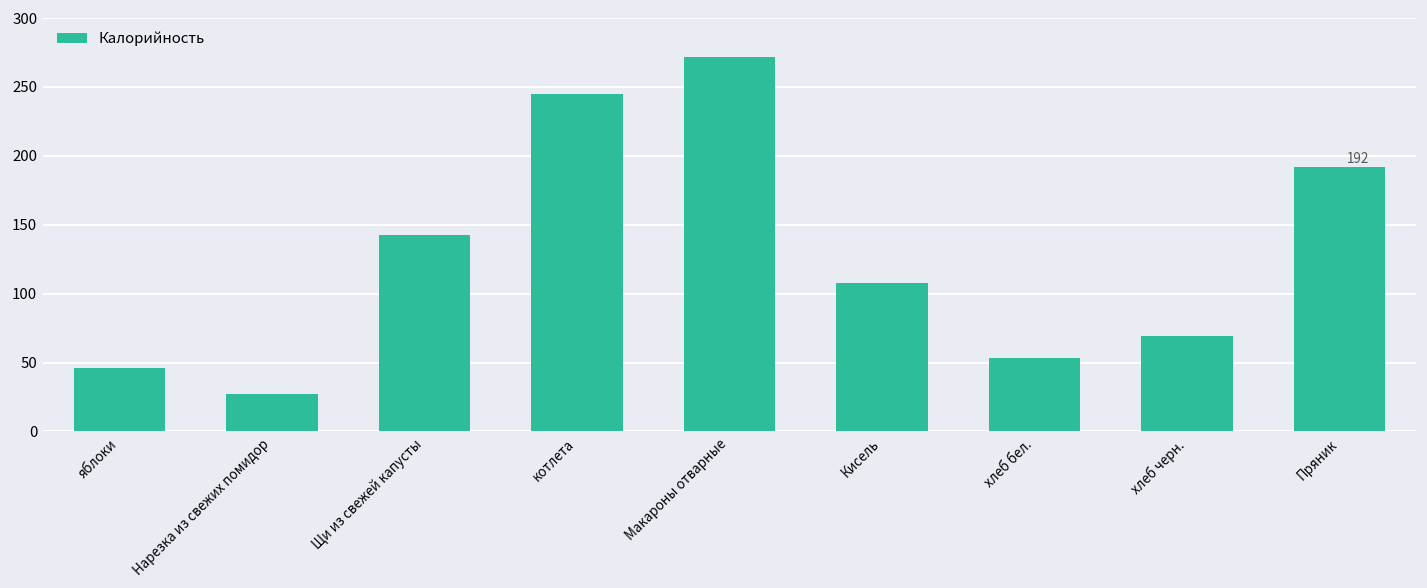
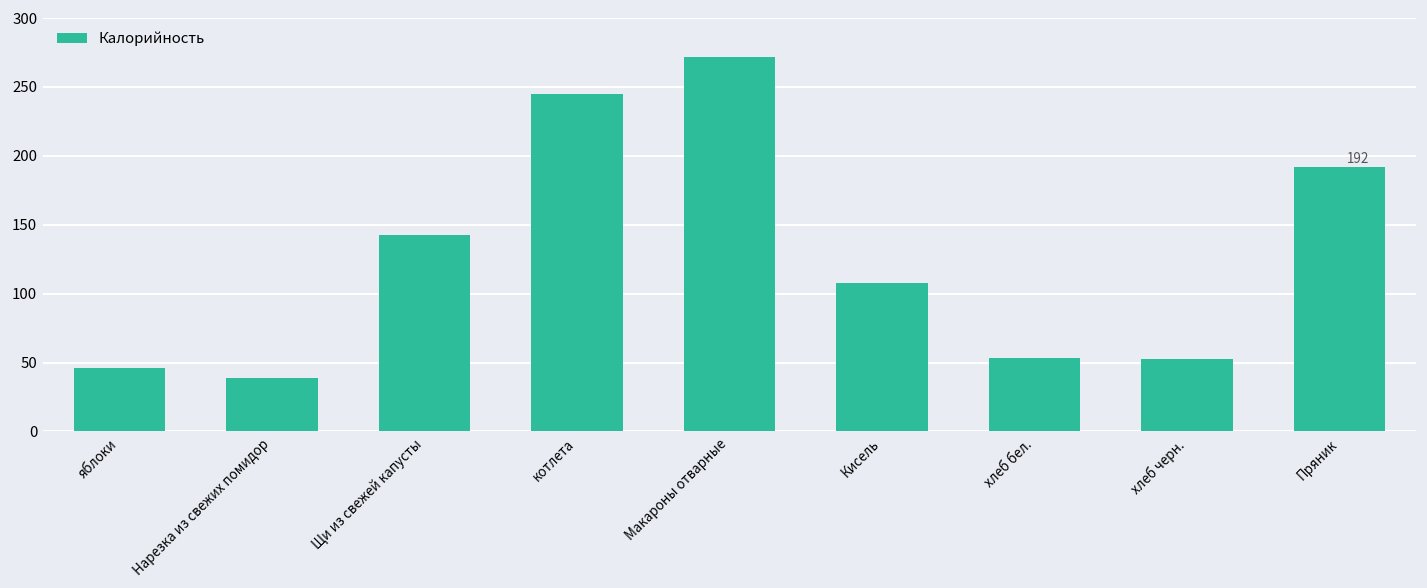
Нарезка из свежих помидор: 27 -> 39
хлеб черн.: 69 -> 53
